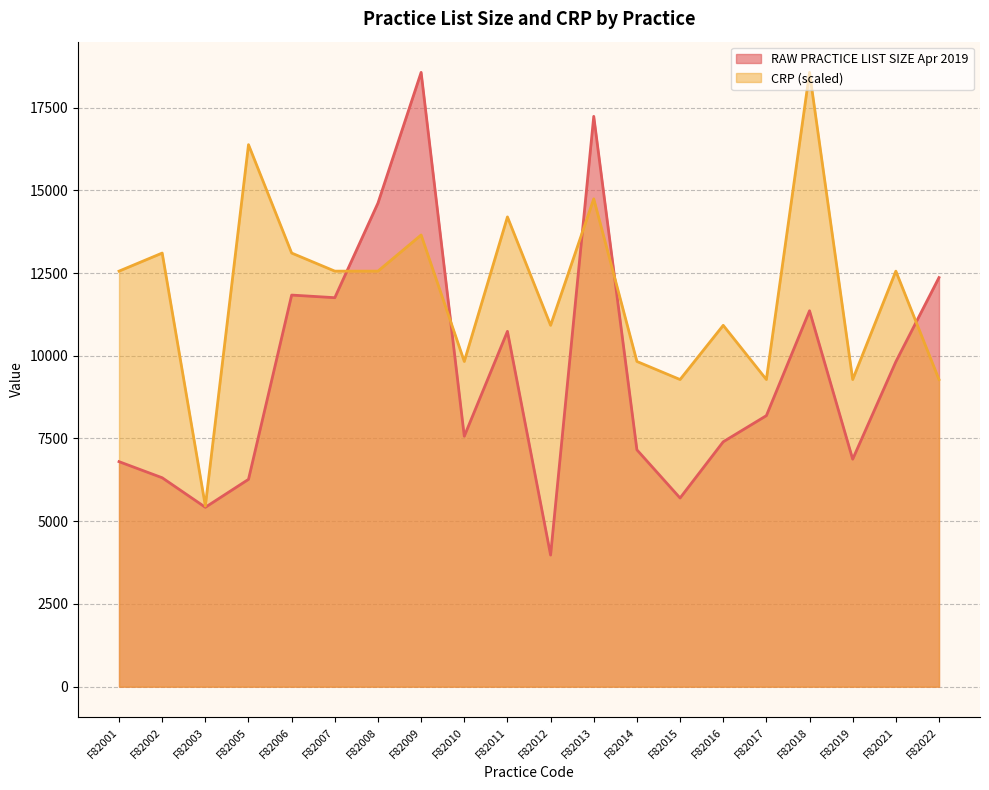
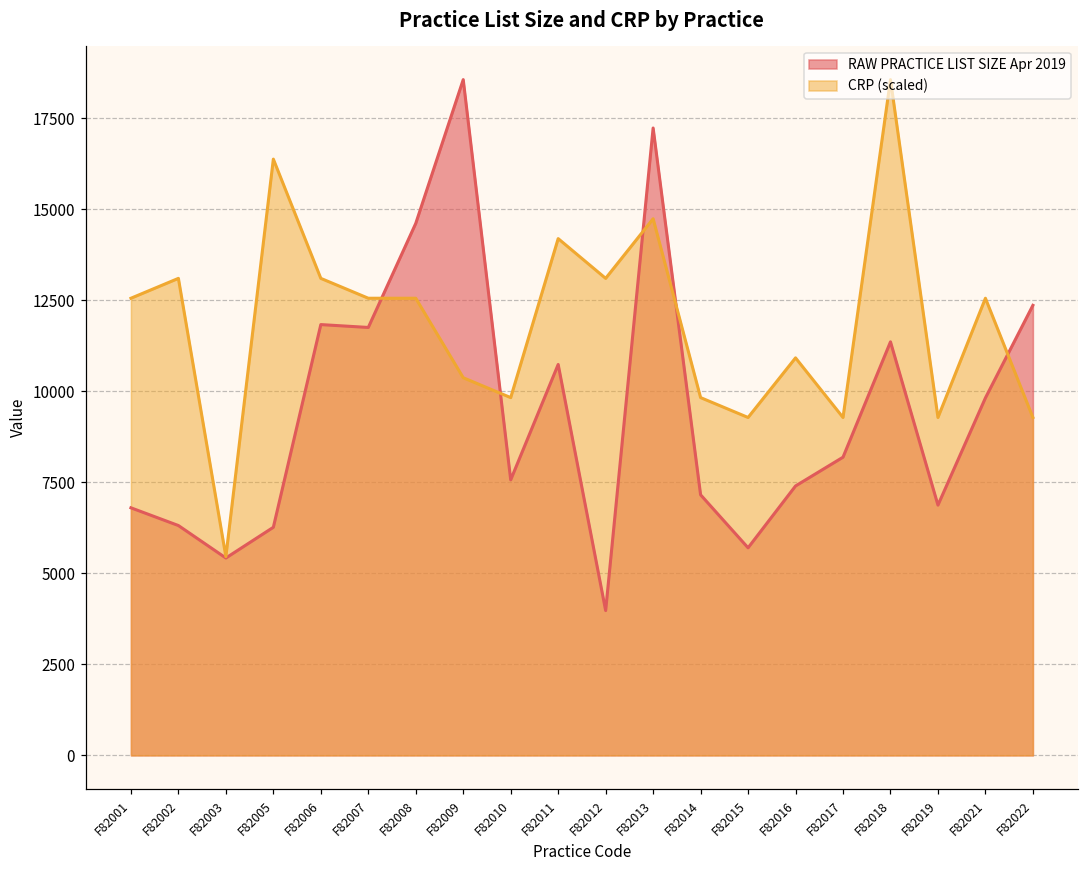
CRP (scaled), F82009: 13600 -> 10400
CRP (scaled), F82012: 10900 -> 13100
